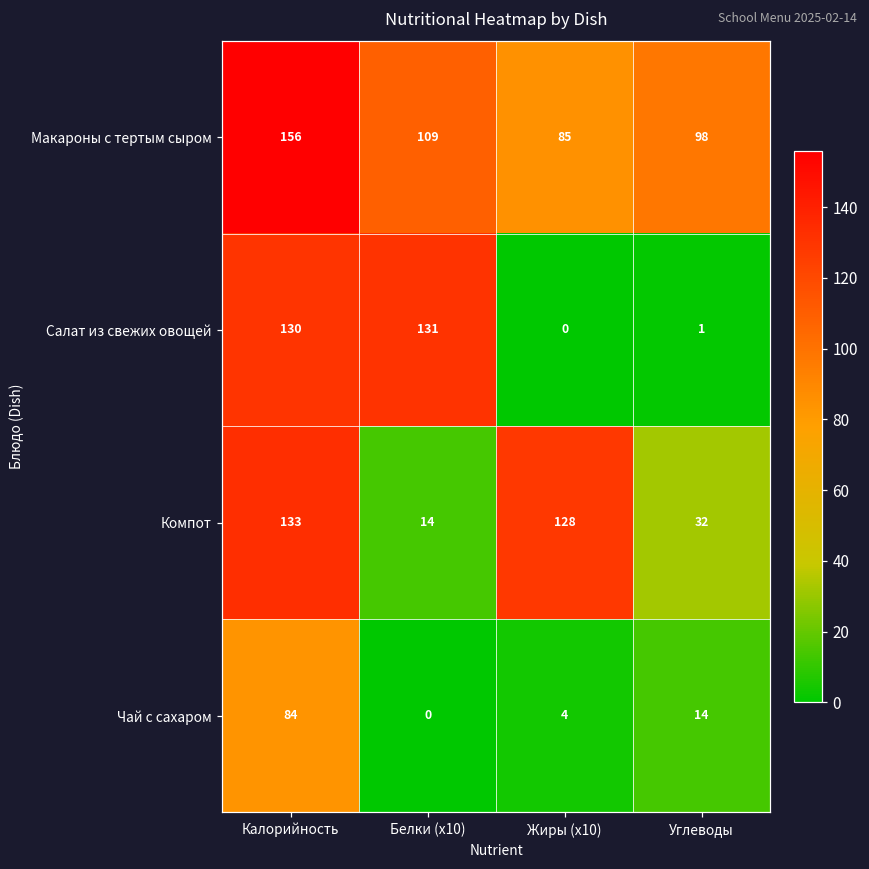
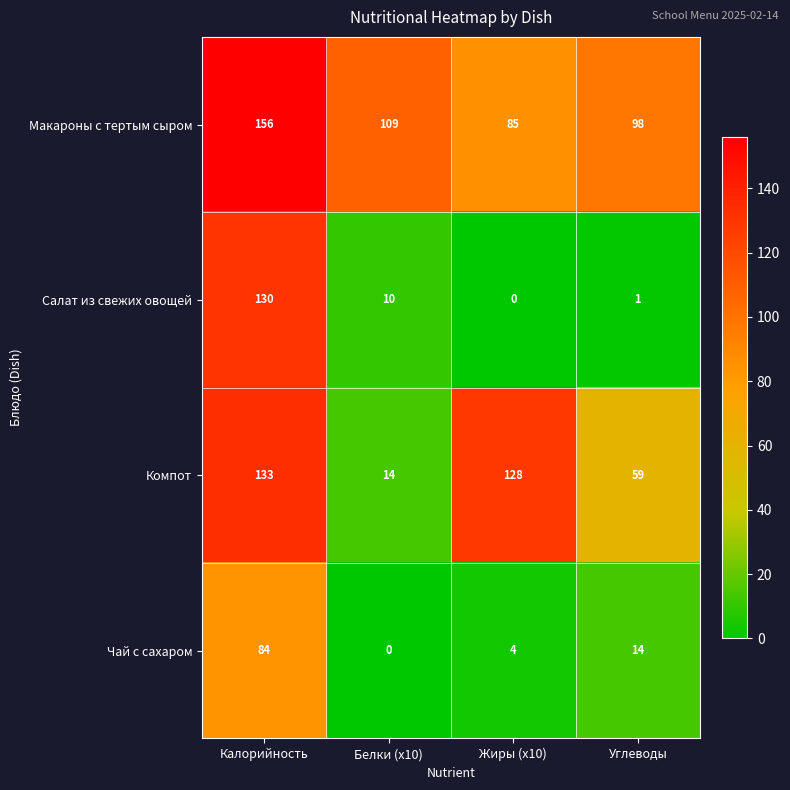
Салат из свежих овощей, Белки (x10): 131 -> 10
Компот, Углеводы: 32 -> 59
